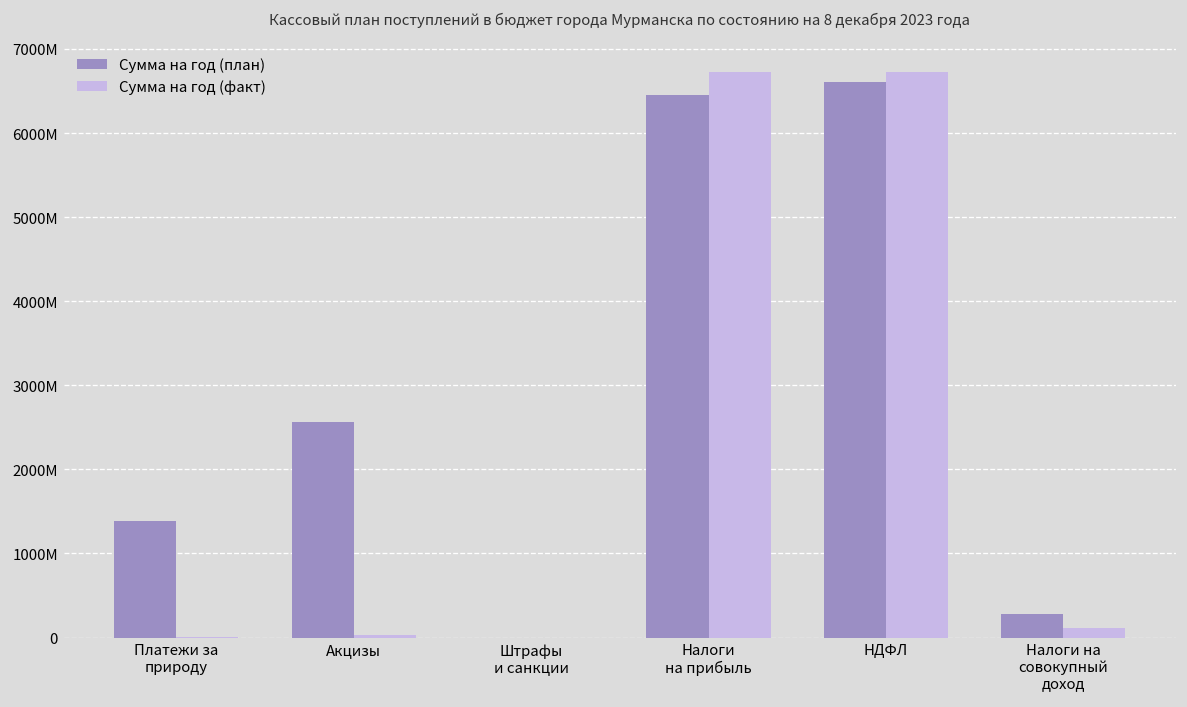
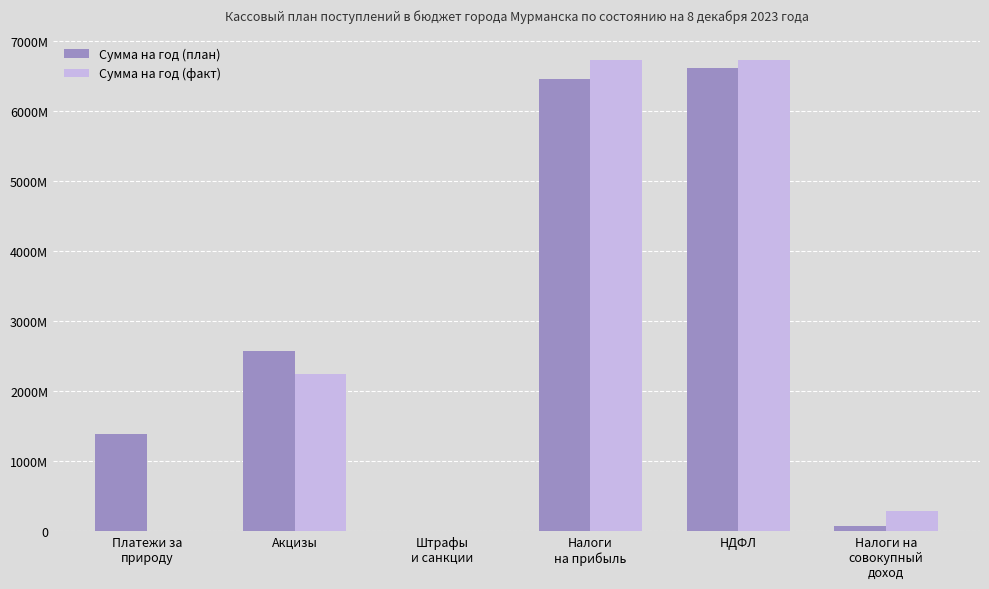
Сумма на год (факт), Акцизы: 0 -> 2200000000
Сумма на год (план), Налоги на совокупный доход: 300000000 -> 100000000
Сумма на год (факт), Налоги на совокупный доход: 100000000 -> 300000000
